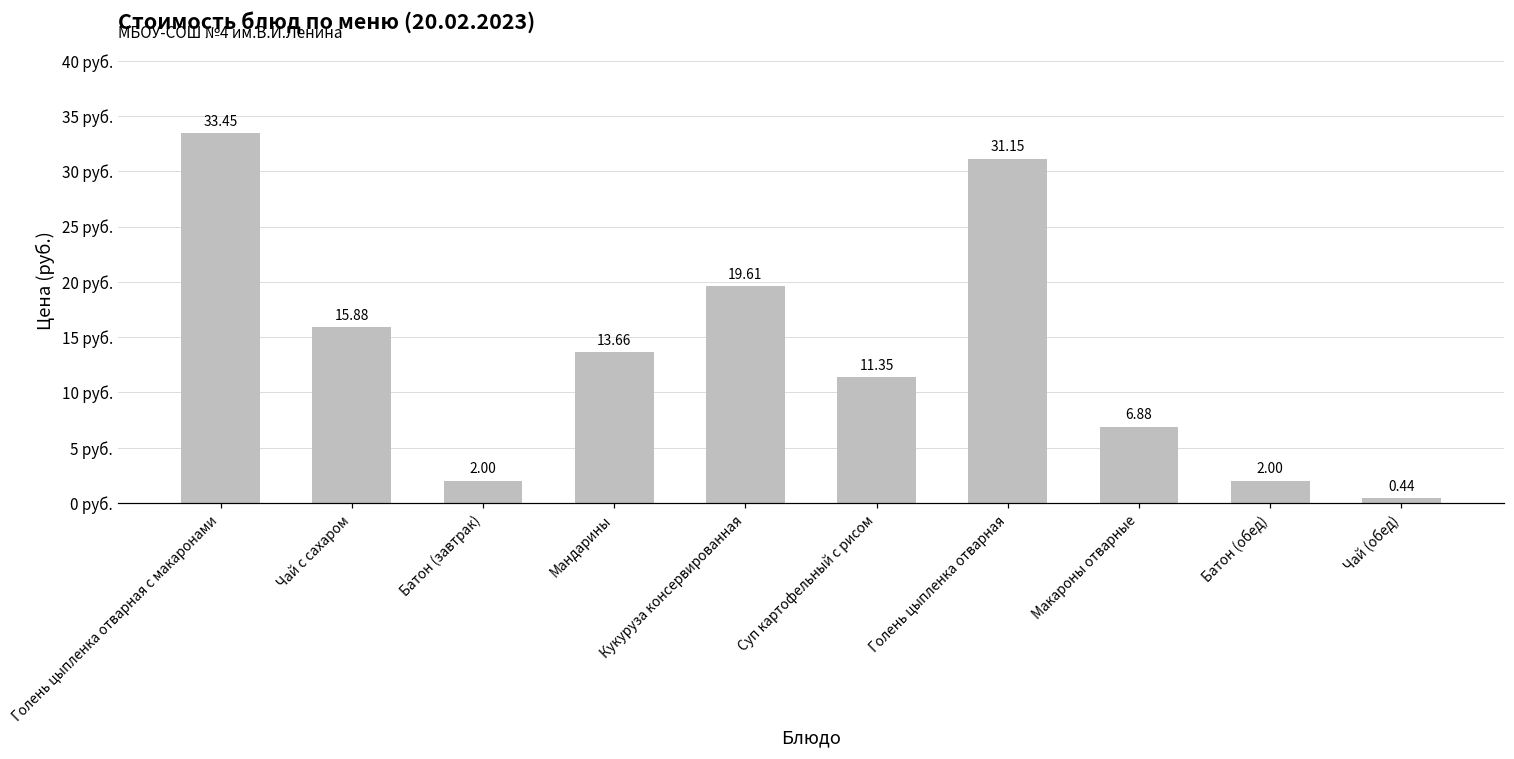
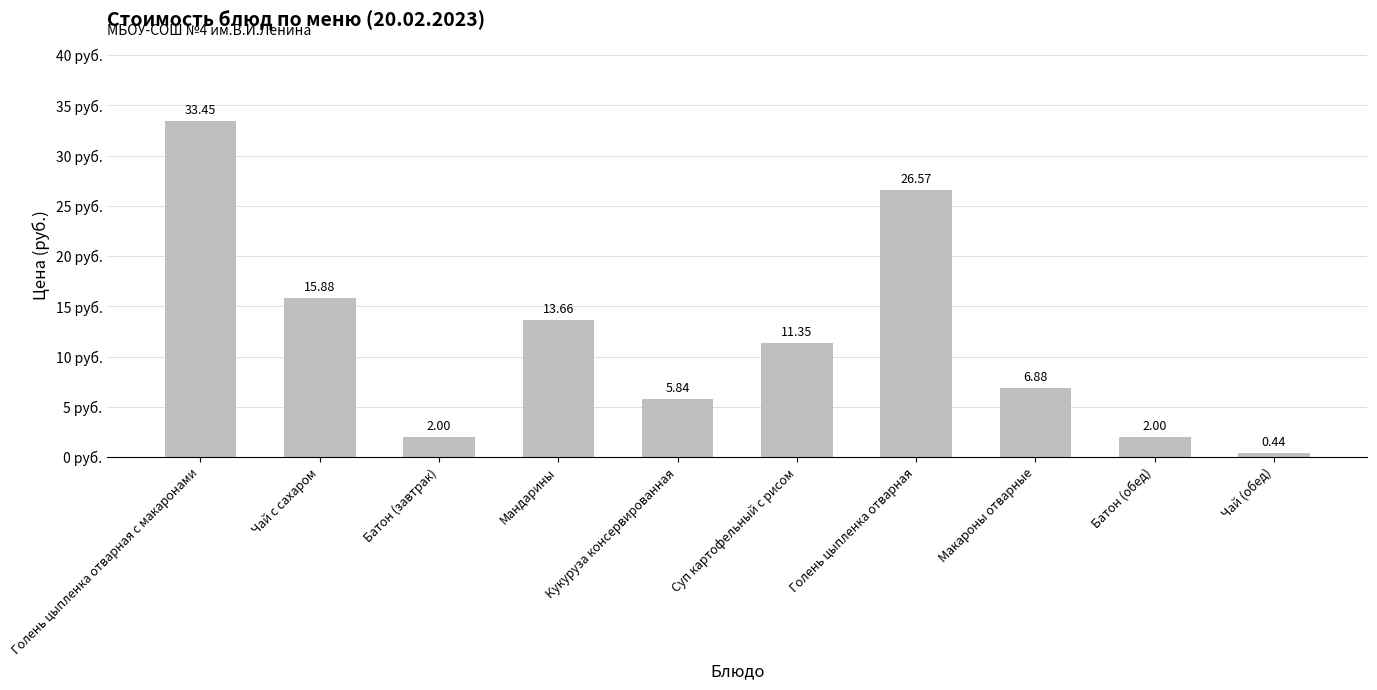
Кукуруза консервированная: 19.61 -> 5.84
Голень цыпленка отварная: 31.15 -> 26.57
